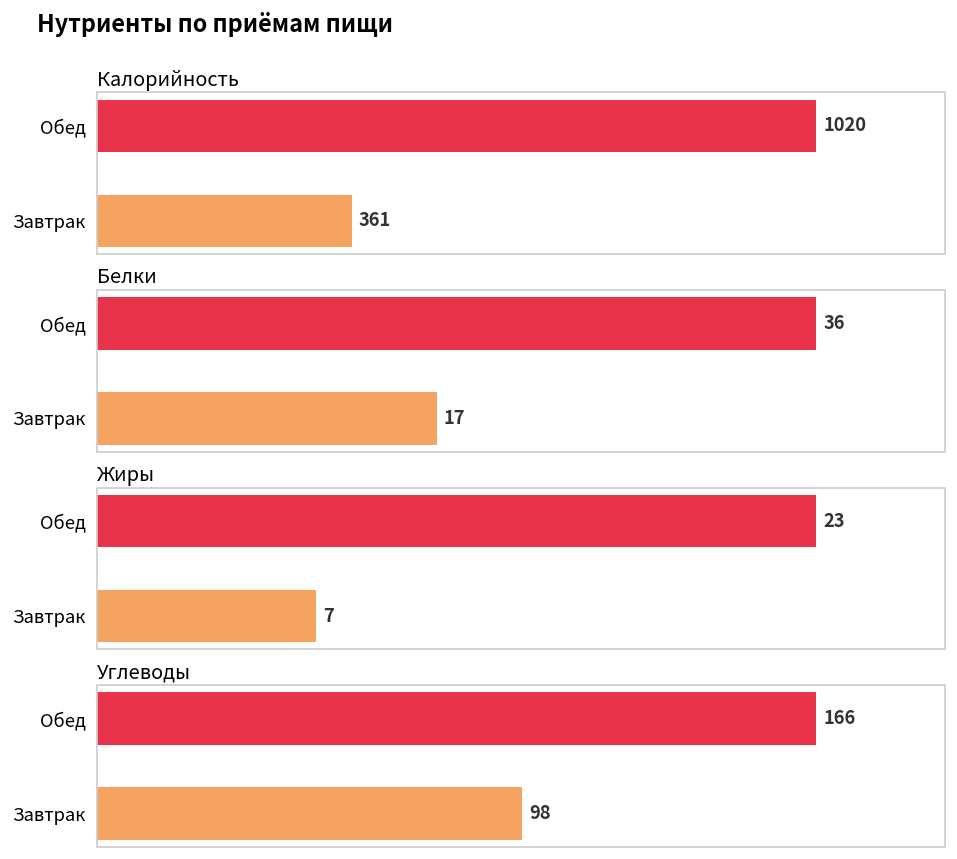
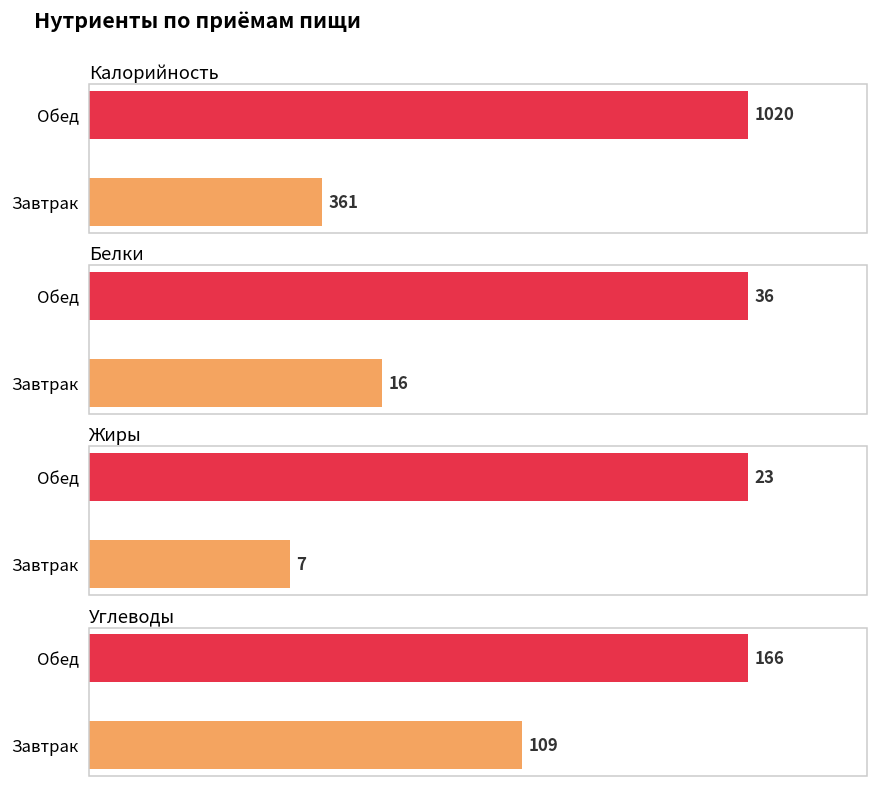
Белки, Завтрак: 17 -> 16
Углеводы, Завтрак: 98 -> 109
